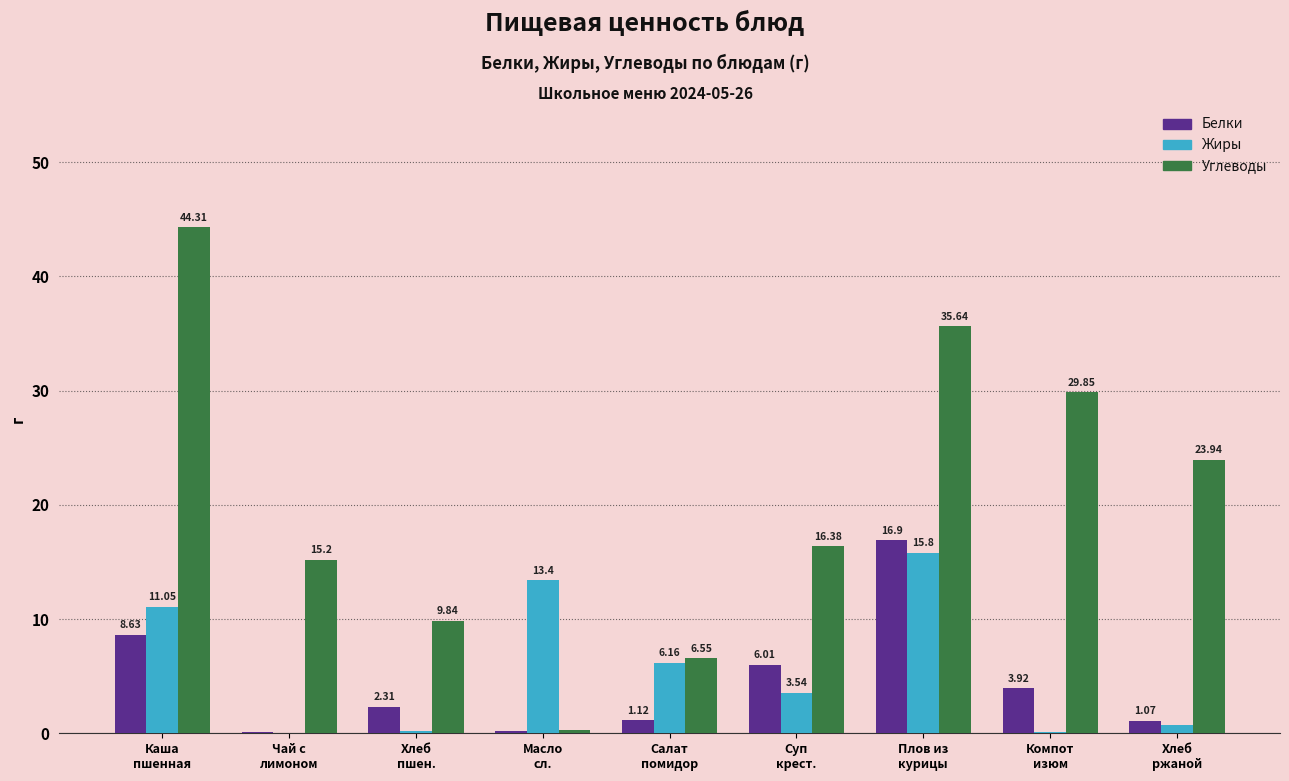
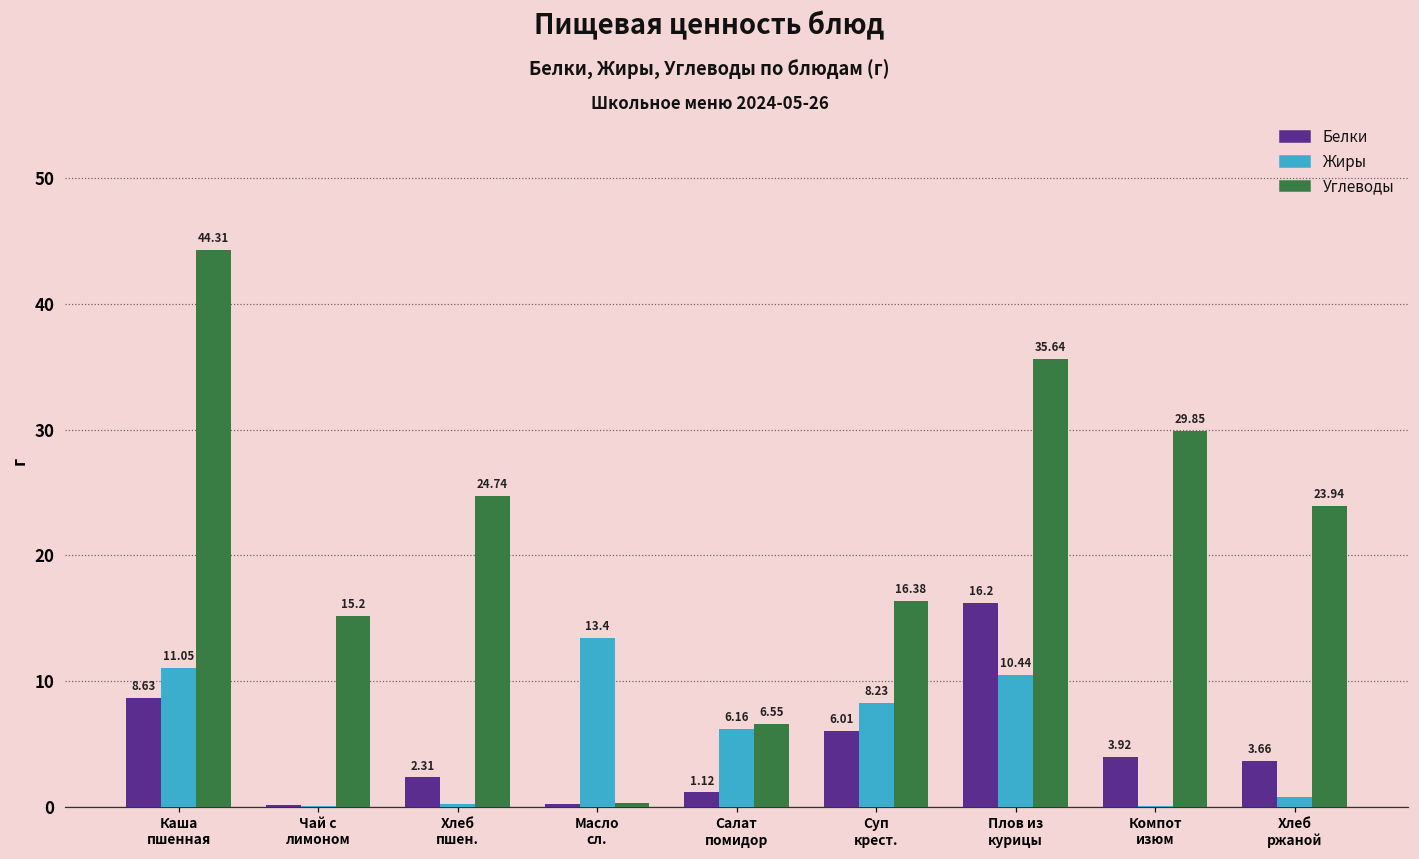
Углеводы, Хлеб пшен.: 9.84 -> 24.74
Жиры, Суп крест.: 3.54 -> 8.23
Белки, Плов из курицы: 16.9 -> 16.2
Жиры, Плов из курицы: 15.8 -> 10.44
Белки, Хлеб ржаной: 1.07 -> 3.66
